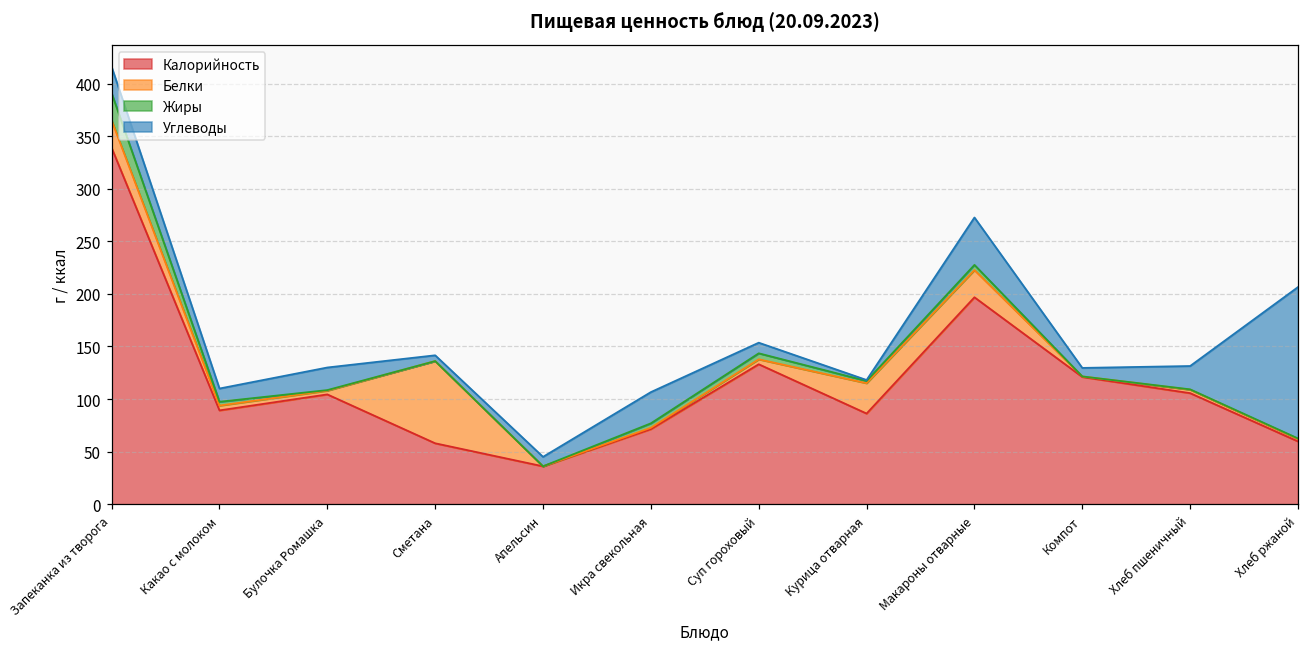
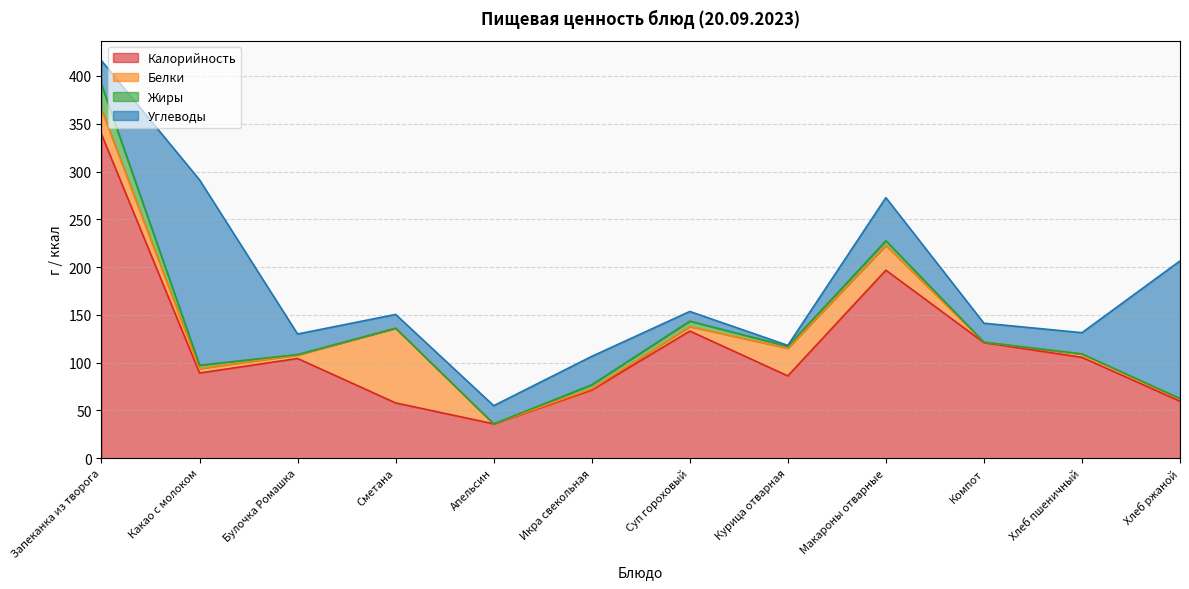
Углеводы, Какао с молоком: 10 -> 190
Углеводы, Сметана: 6 -> 14
Углеводы, Апельсин: 10 -> 20
Углеводы, Компот: 10 -> 20
